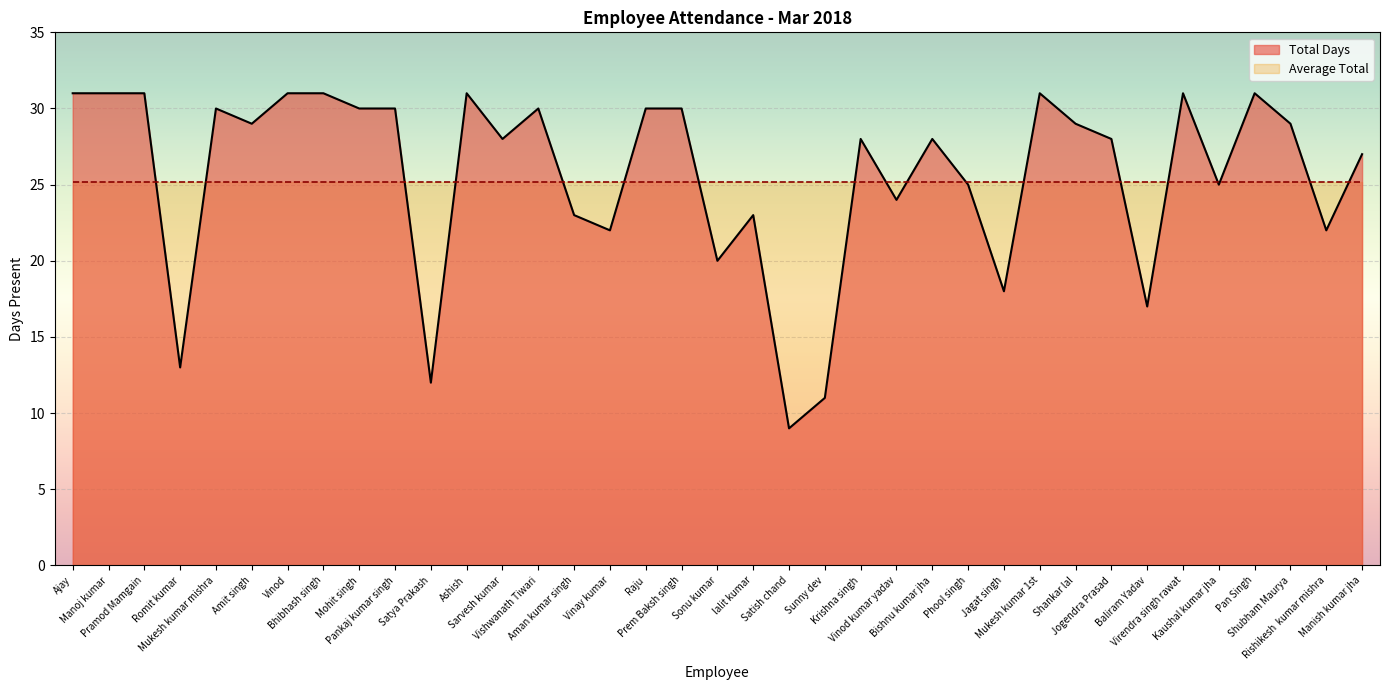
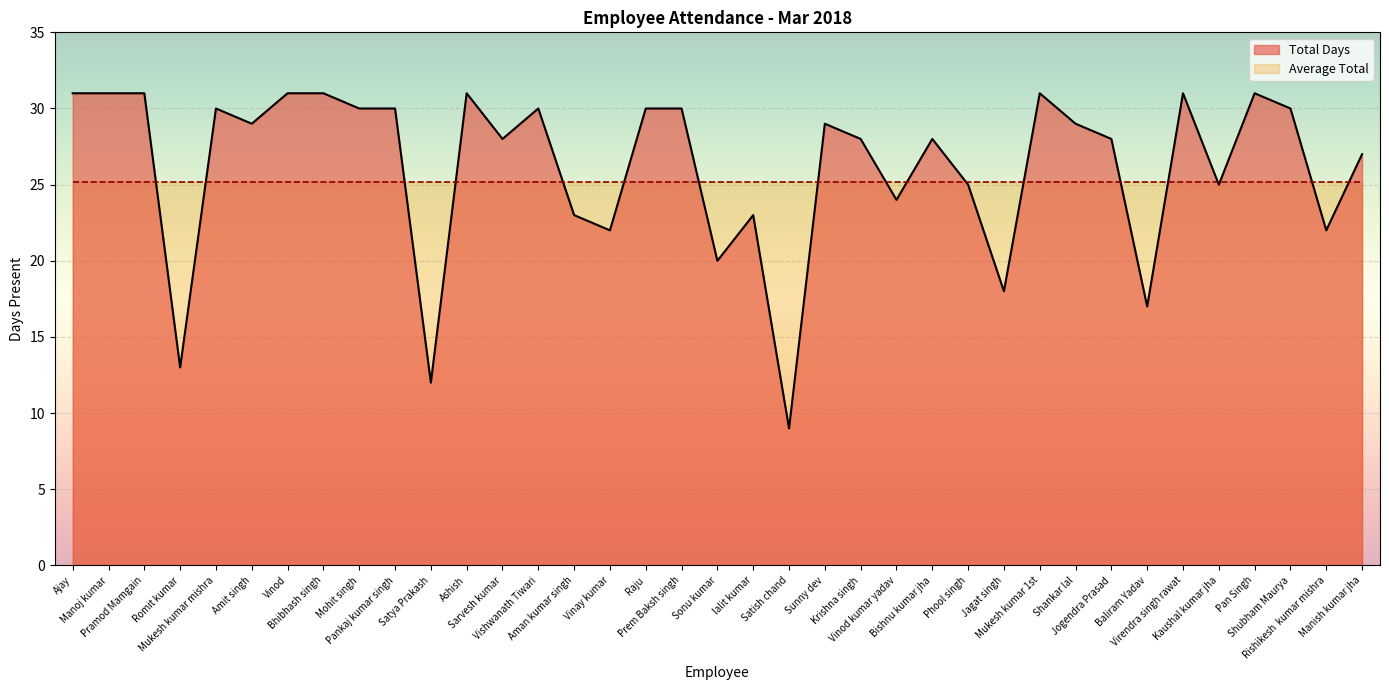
Total Days, Sunny dev: 11 -> 29
Total Days, Shubham Maurya: 29 -> 30
